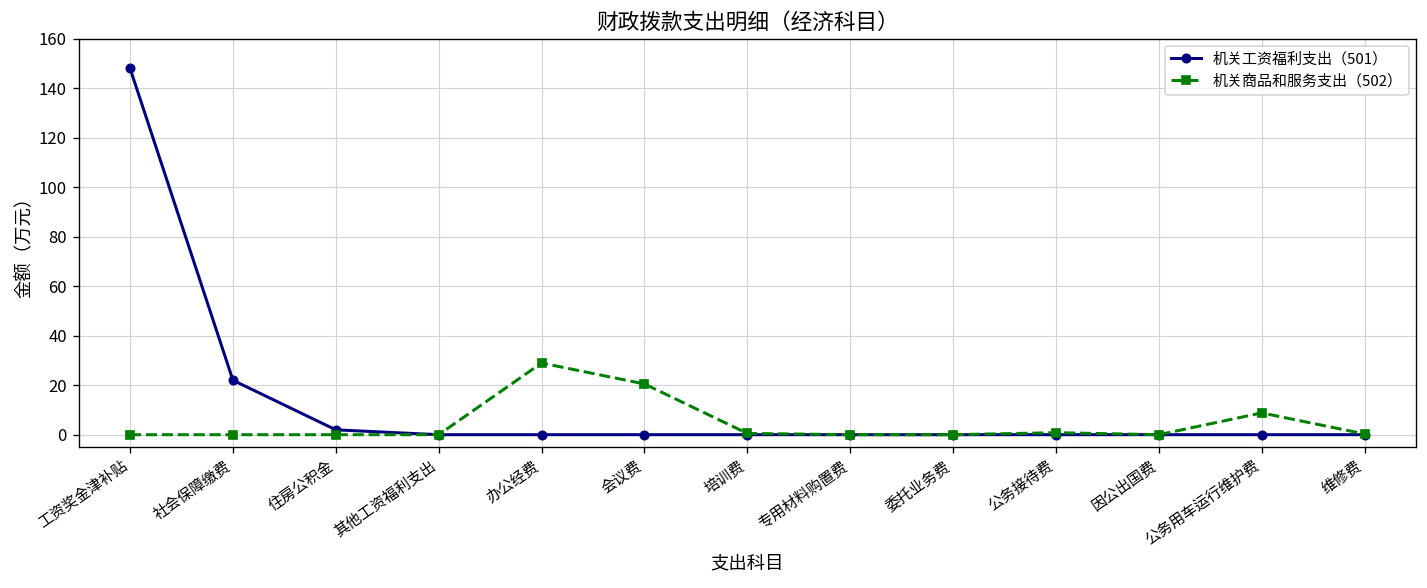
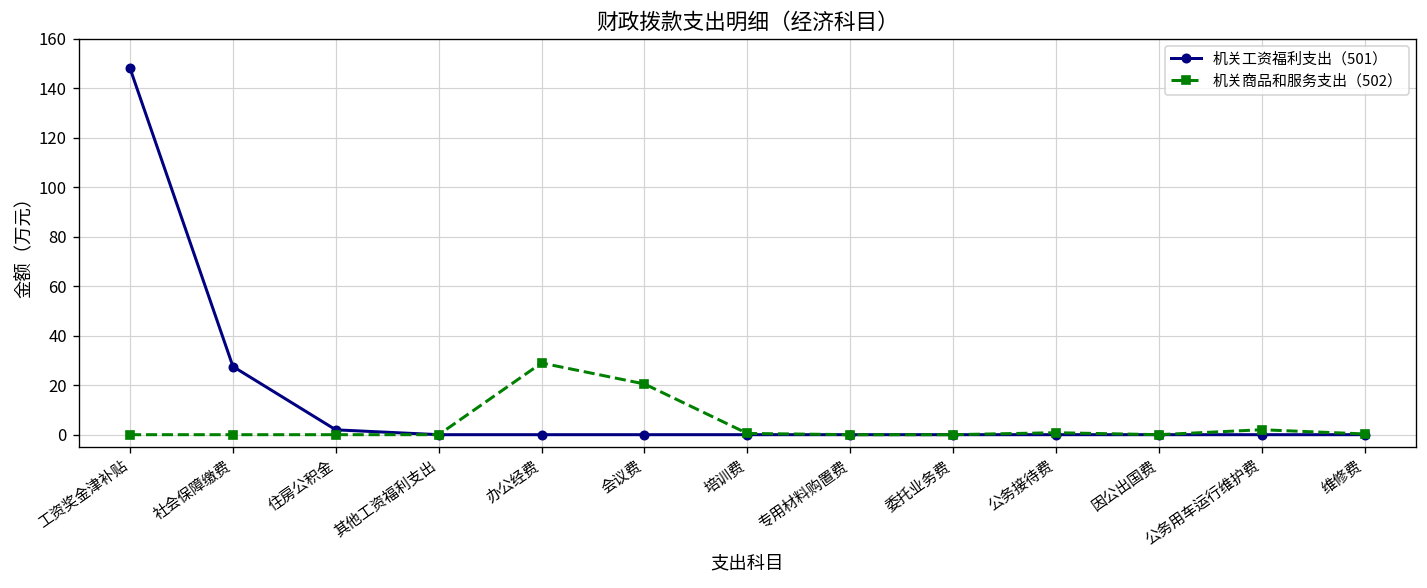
机关工资福利支出（501）, 社会保障缴费: 22 -> 28
机关商品和服务支出（502）, 公务用车运行维护费: 9 -> 2
